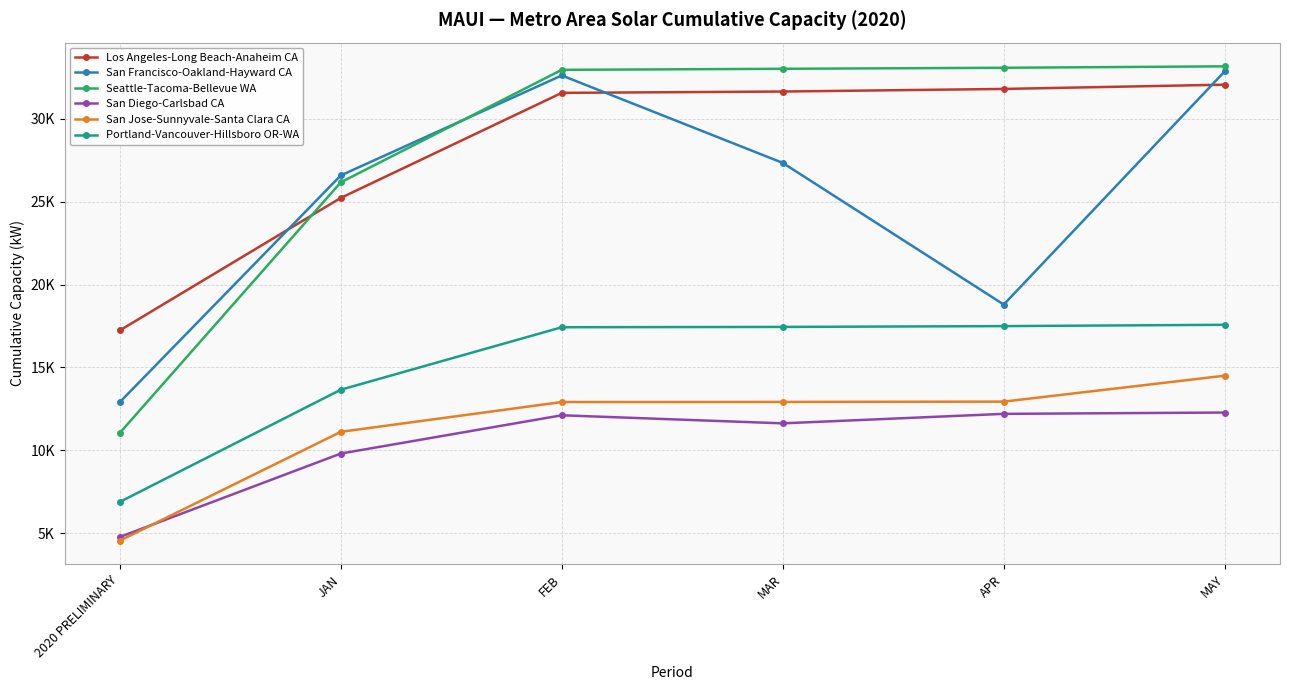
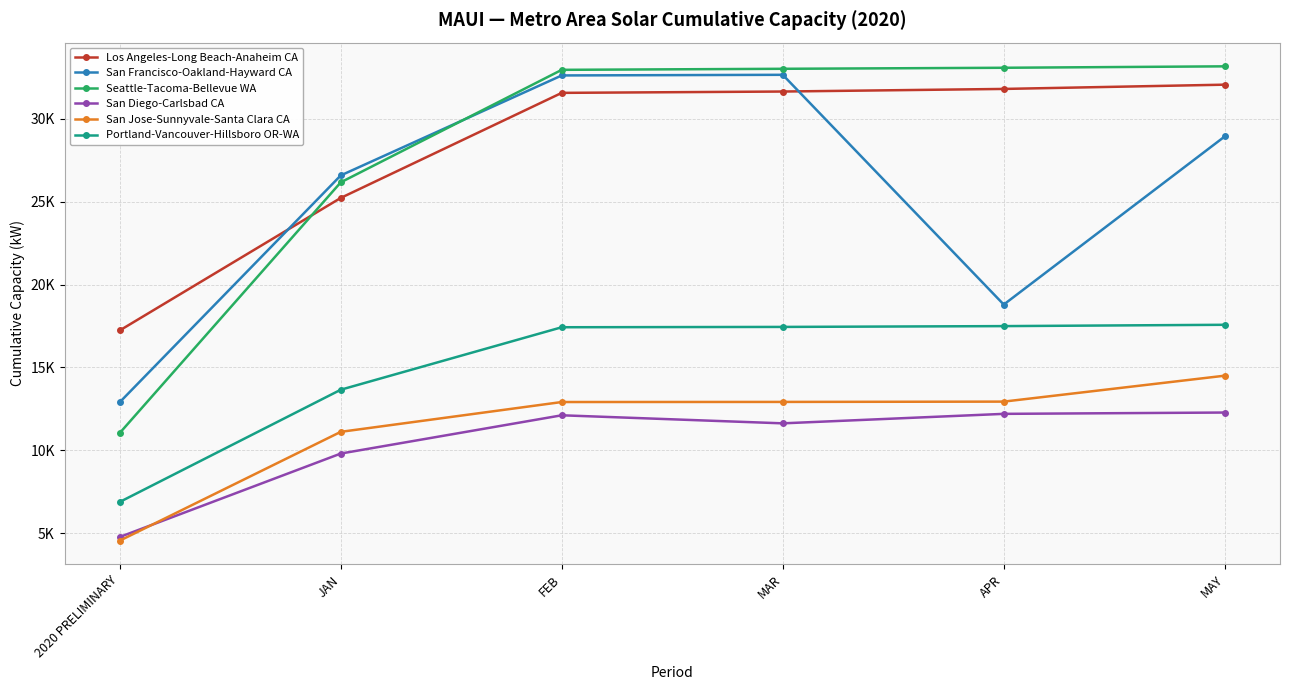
San Francisco-Oakland-Hayward CA, MAR: 27300 -> 32700
San Francisco-Oakland-Hayward CA, MAY: 32900 -> 28900
